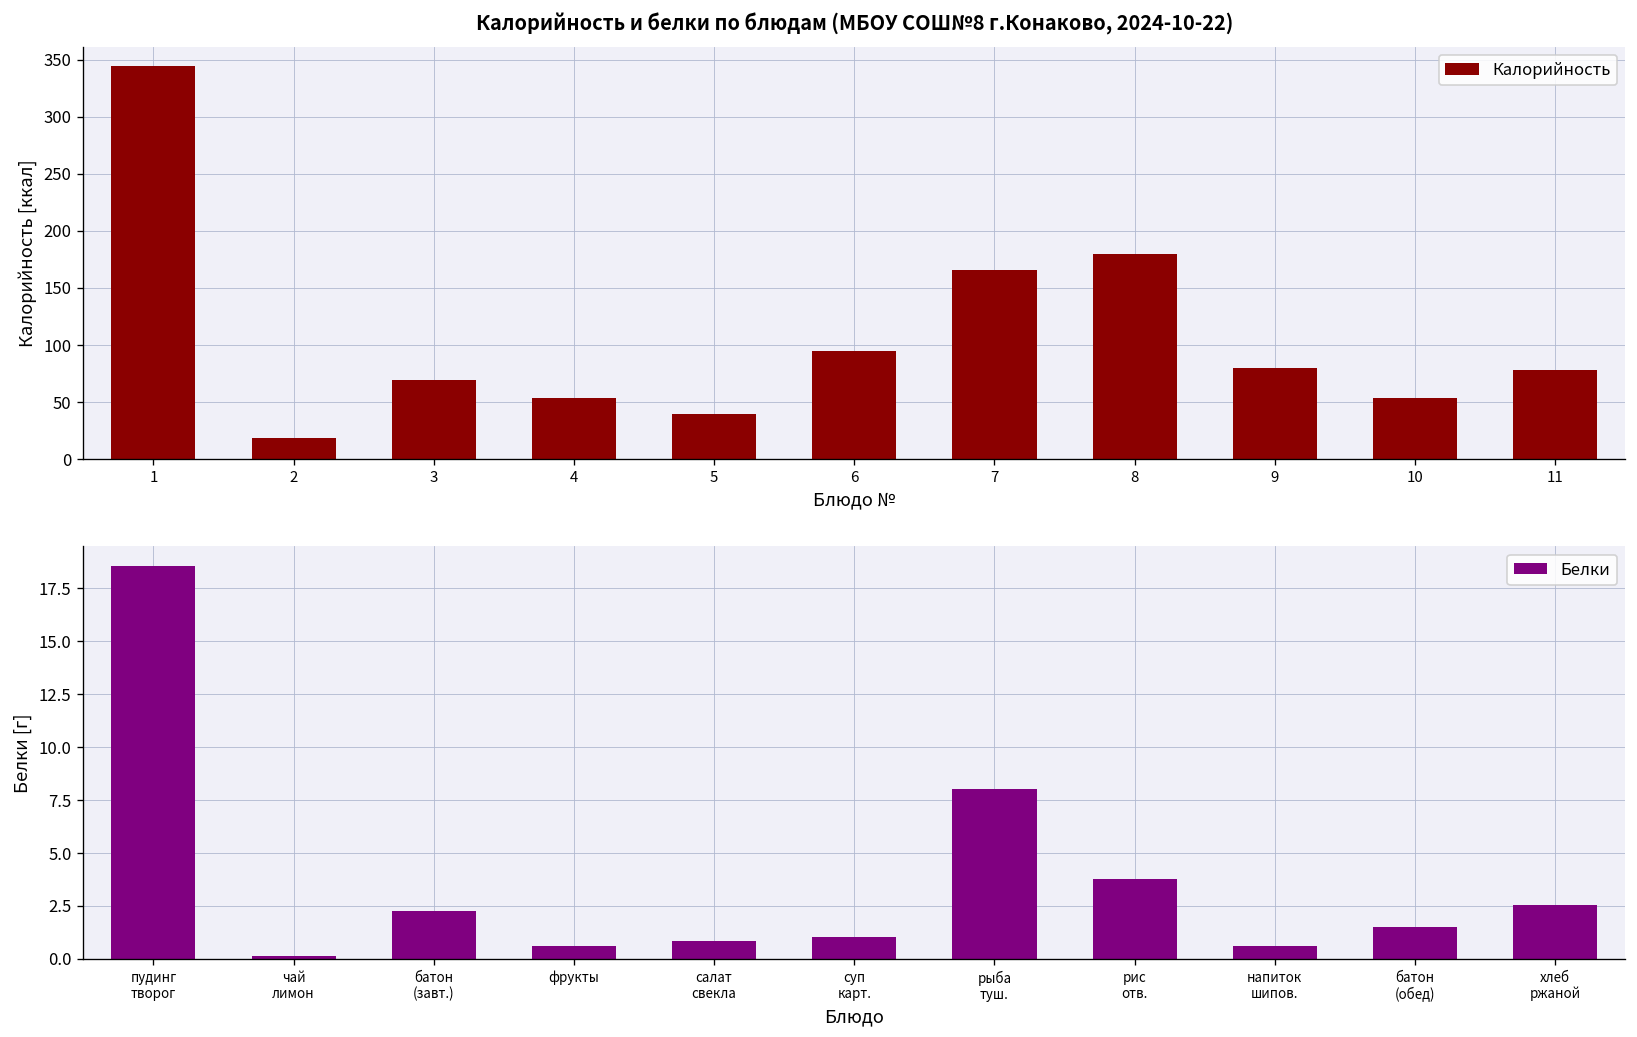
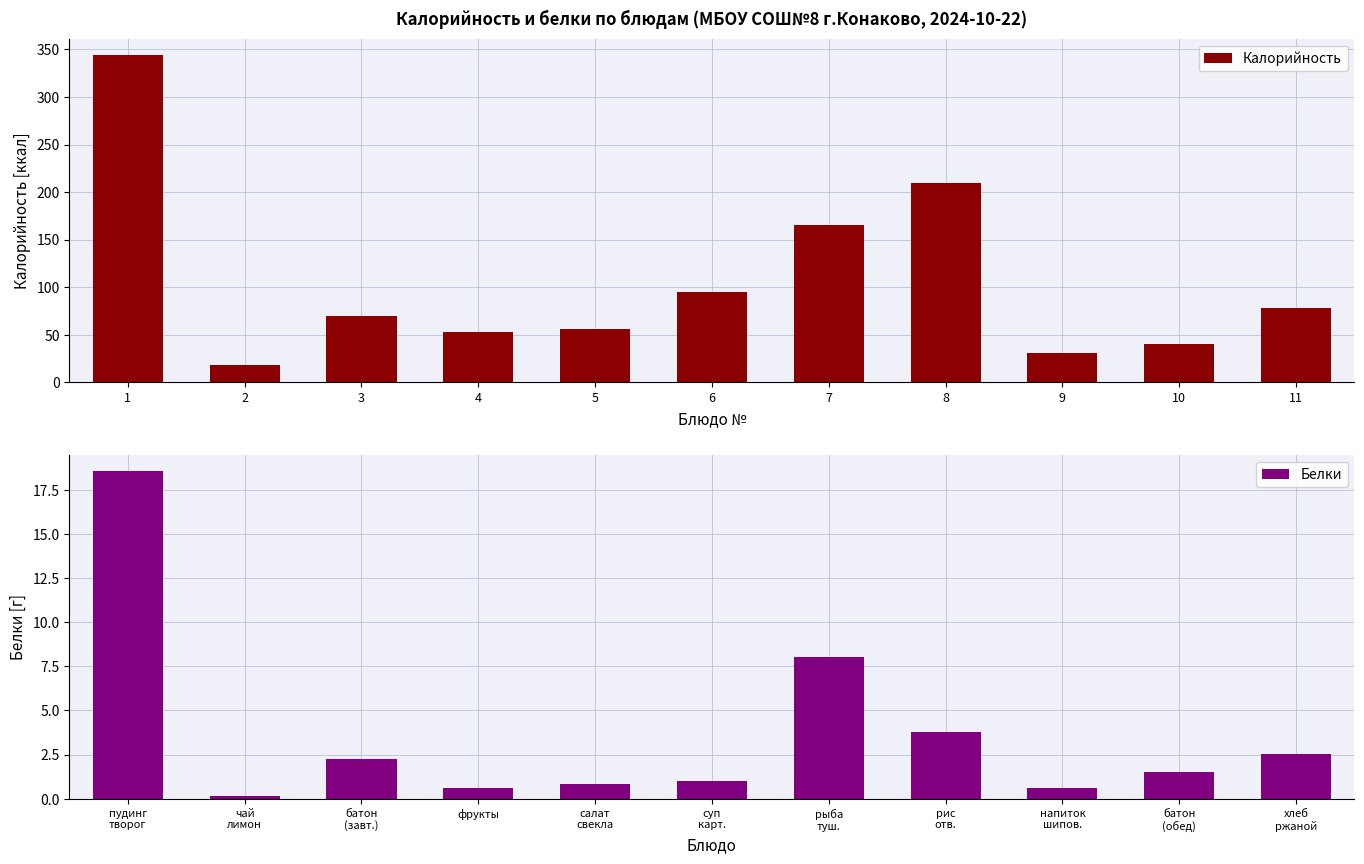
Калорийность и белки по блюдам (МБОУ СОШ№8 г.Конаково, 2024-10-22), 5: 40 -> 60
Калорийность и белки по блюдам (МБОУ СОШ№8 г.Конаково, 2024-10-22), 8: 180 -> 210
Калорийность и белки по блюдам (МБОУ СОШ№8 г.Конаково, 2024-10-22), 9: 80 -> 30
Калорийность и белки по блюдам (МБОУ СОШ№8 г.Конаково, 2024-10-22), 10: 50 -> 40
